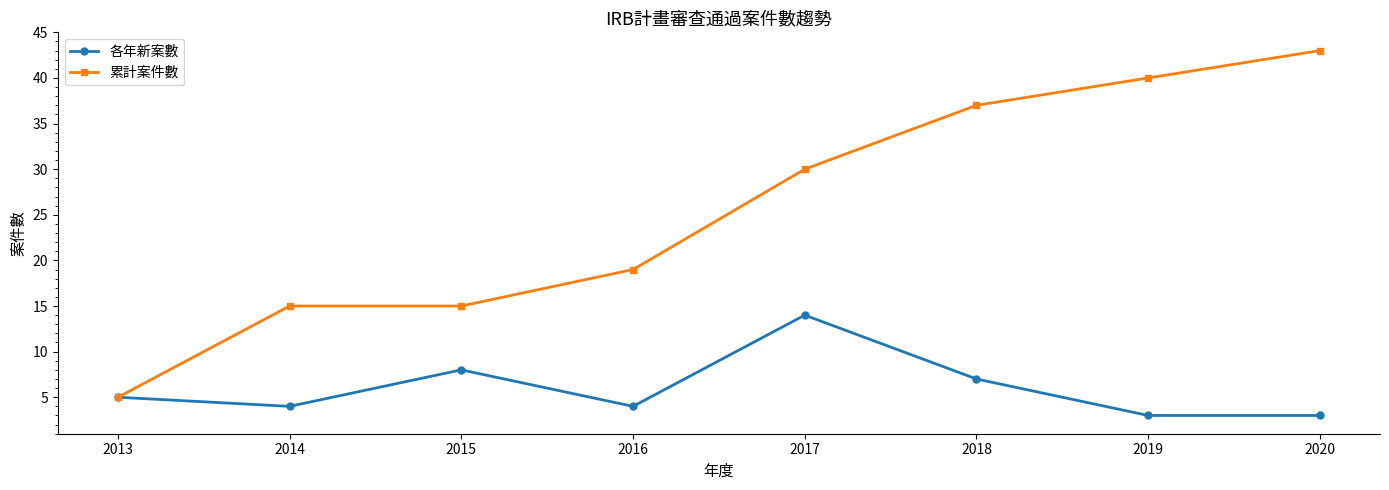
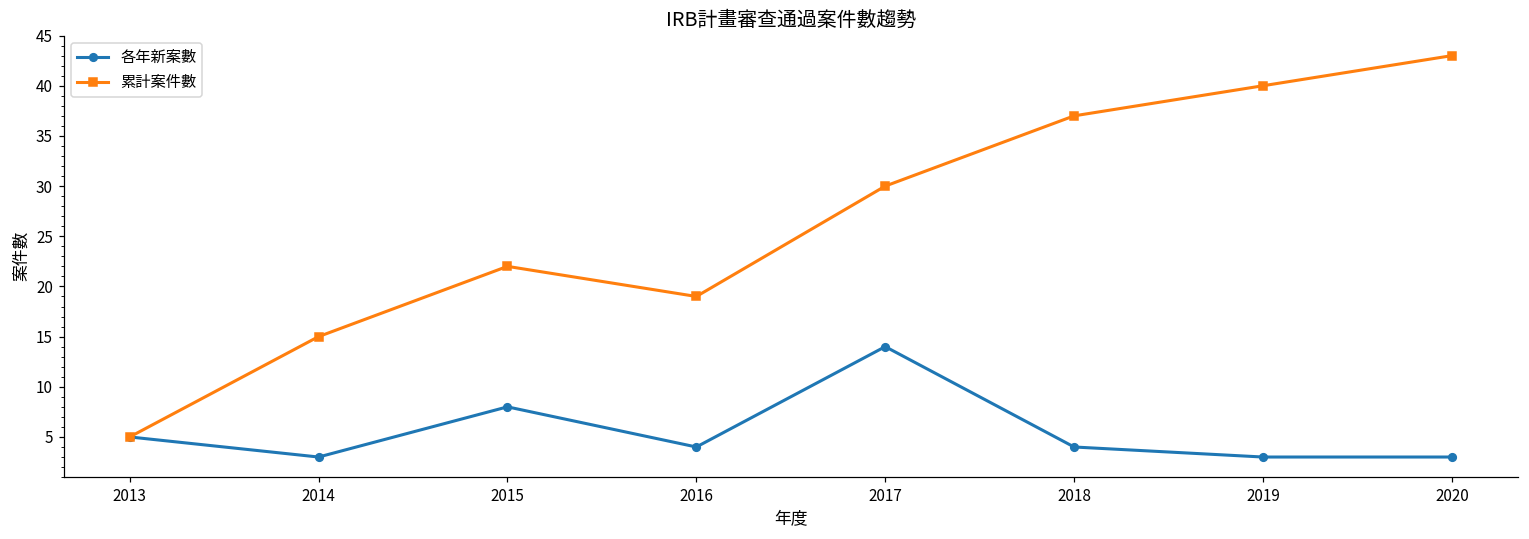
各年新案數, 2014: 4 -> 3
累計案件數, 2015: 15 -> 22
各年新案數, 2018: 7 -> 4
